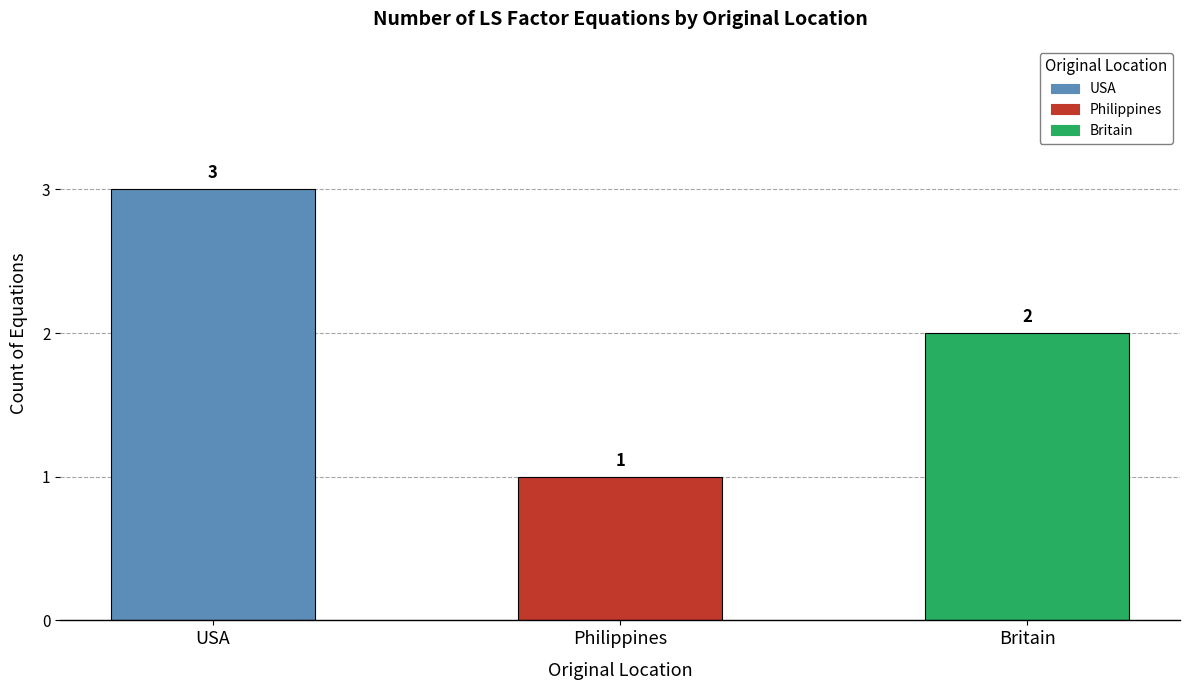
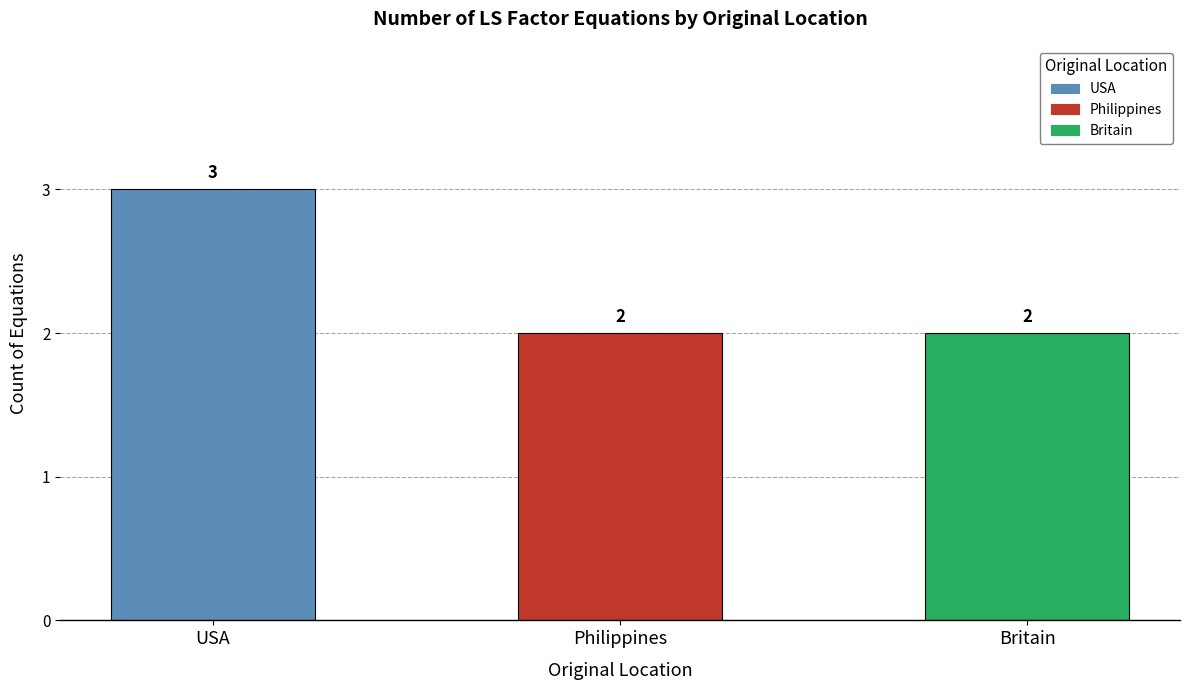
Philippines: 1 -> 2
